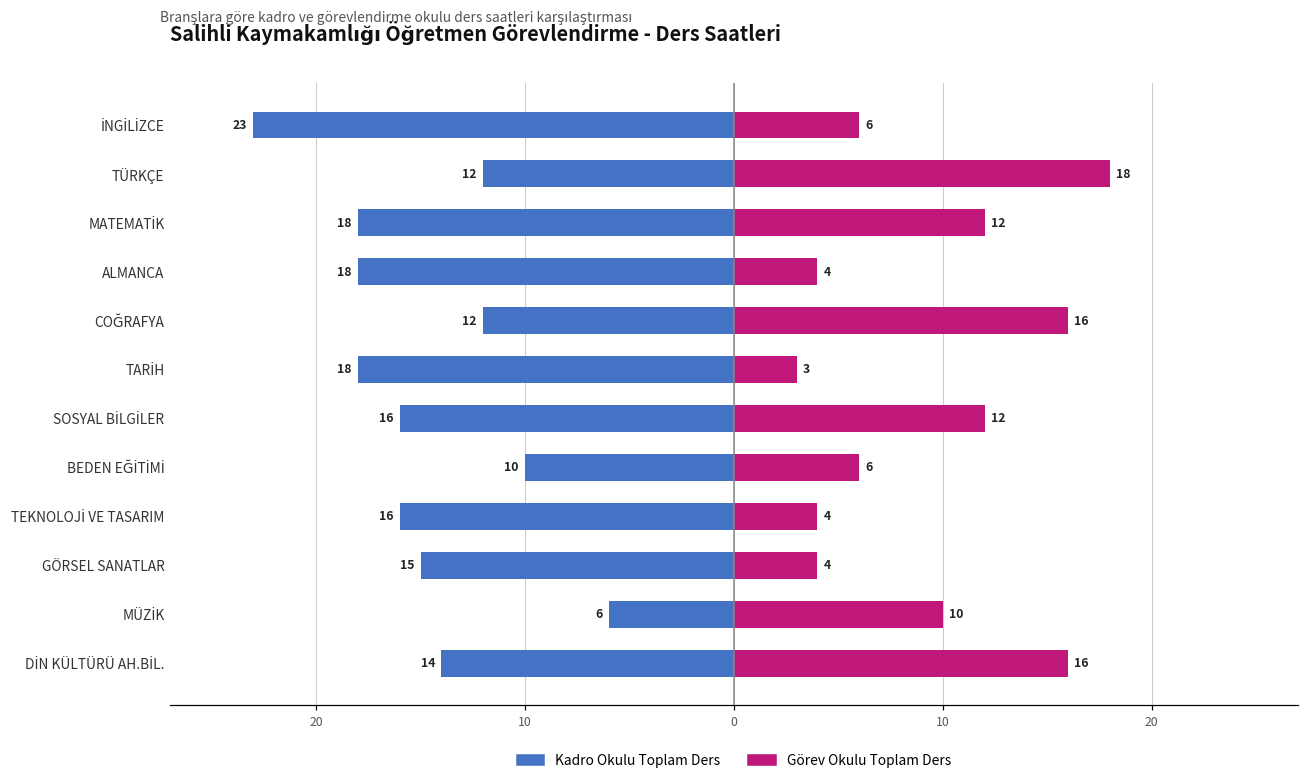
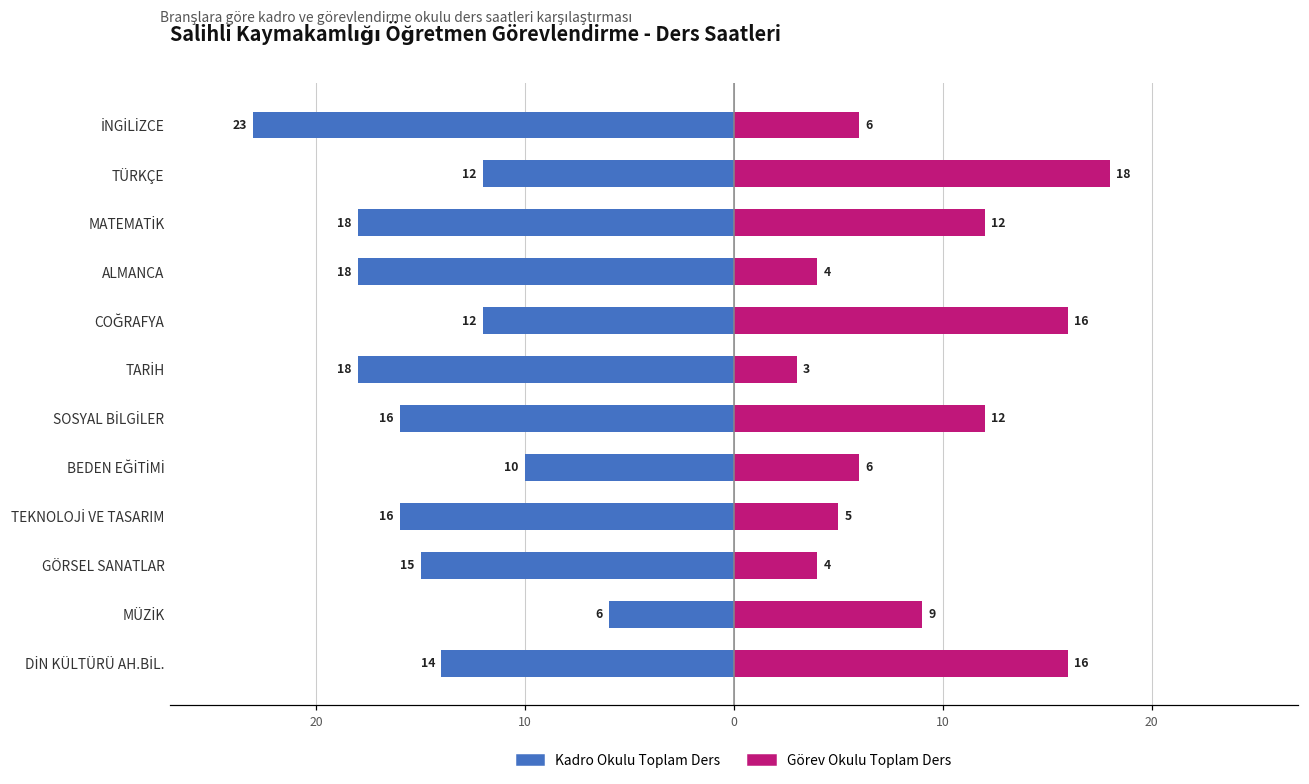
Görev Okulu Toplam Ders, TEKNOLOJİ VE TASARIM: 4 -> 5
Görev Okulu Toplam Ders, MÜZİK: 10 -> 9
